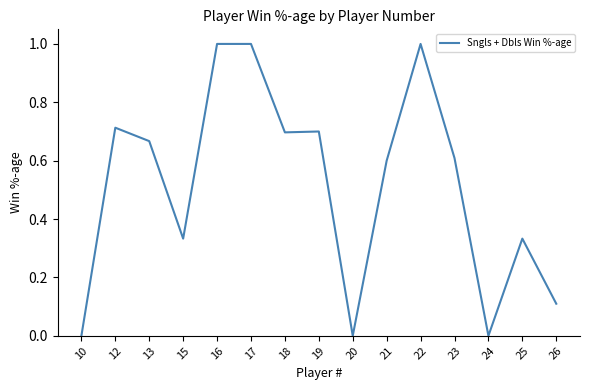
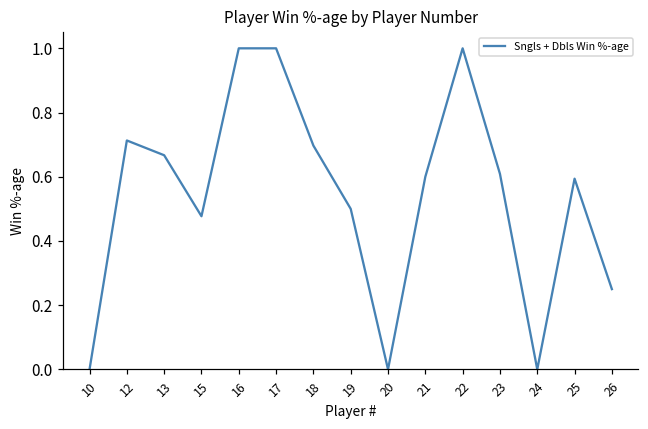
15: 0.33 -> 0.48
19: 0.7 -> 0.5
25: 0.33 -> 0.59
26: 0.11 -> 0.25
